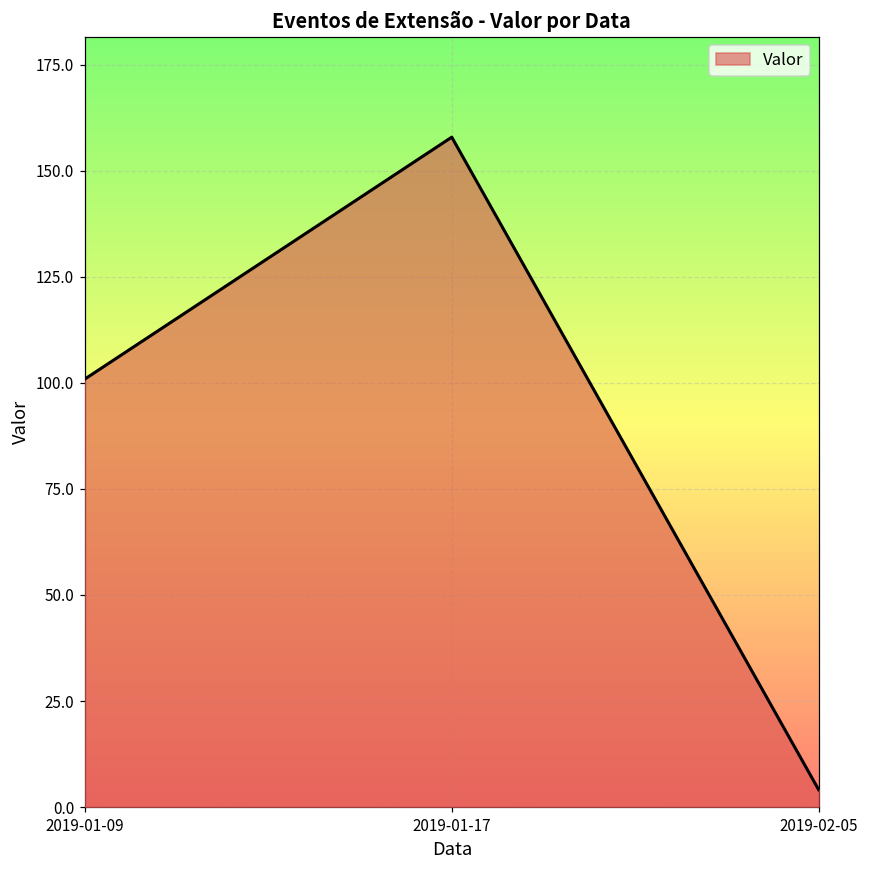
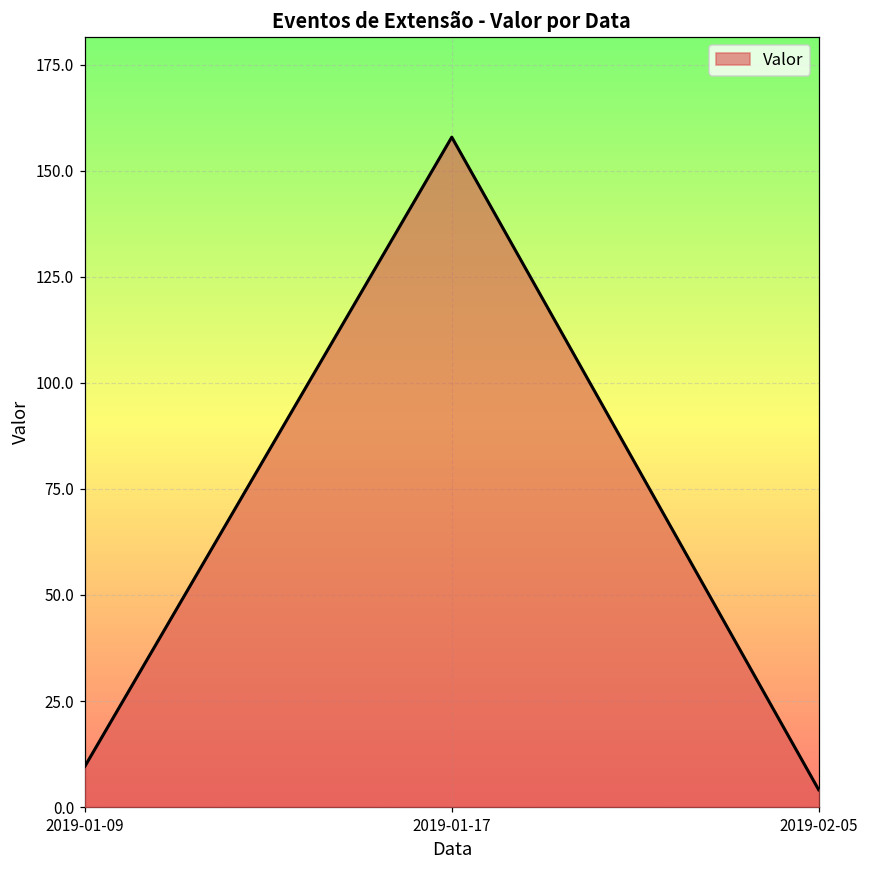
2019-01-09: 101 -> 10
